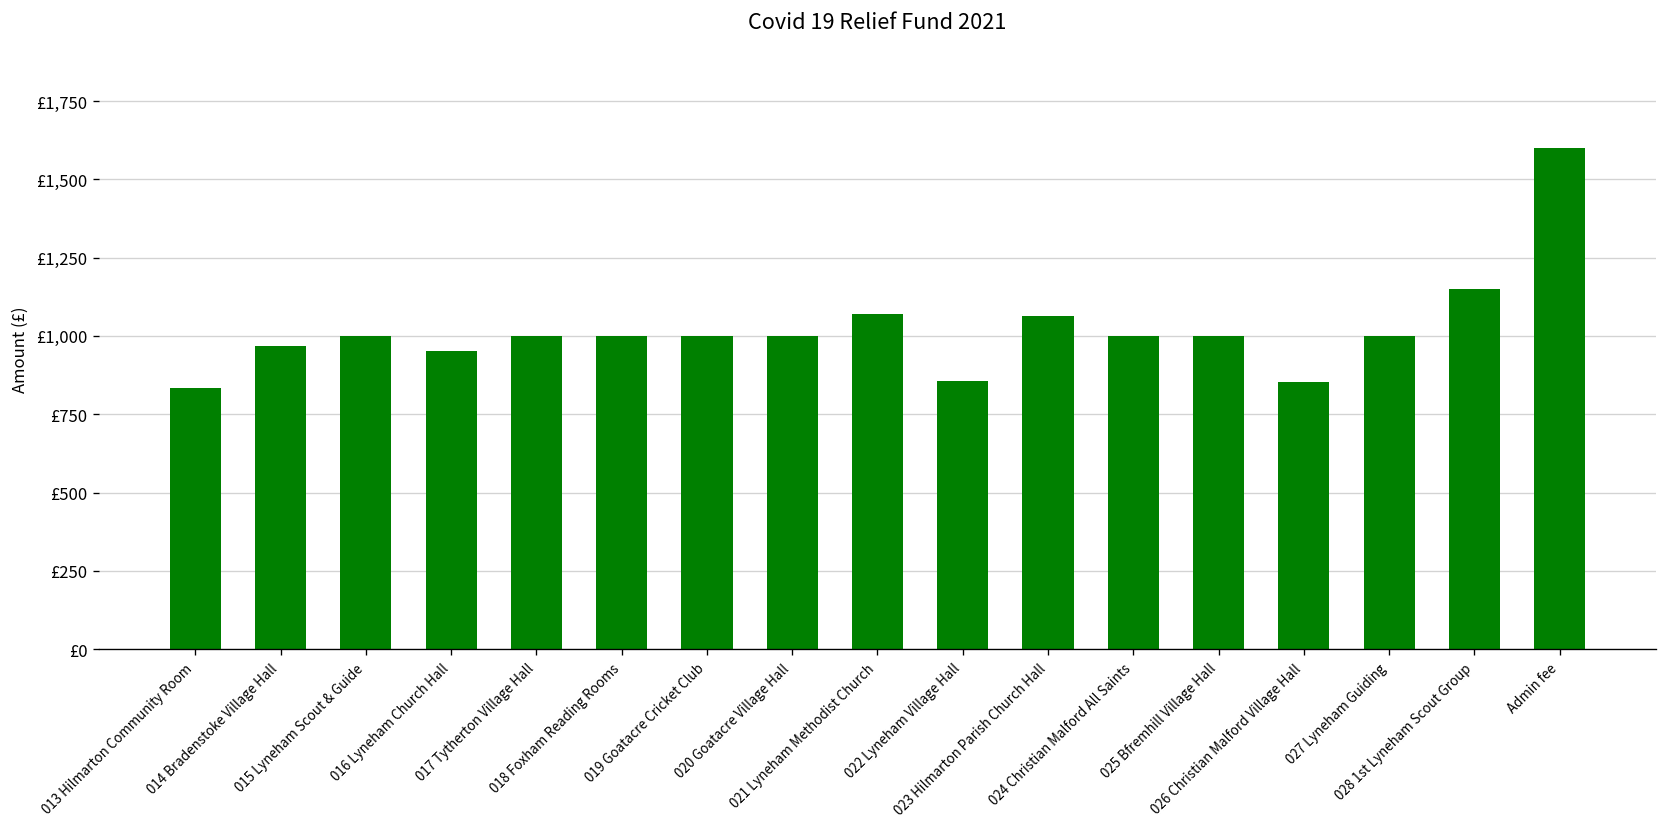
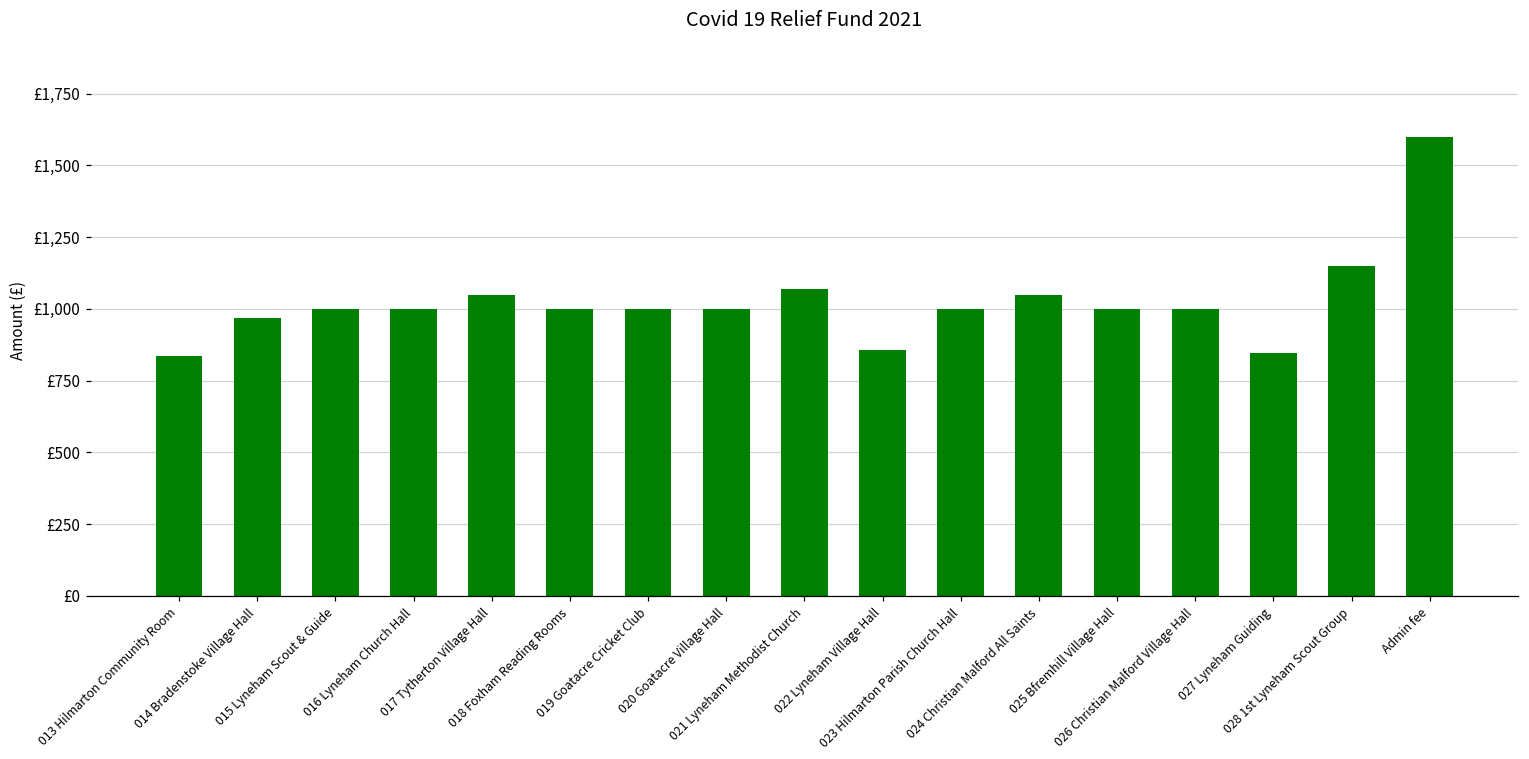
016 Lyneham Church Hall: £950 -> £1,000
017 Tytherton Village Hall: £1,000 -> £1,050
023 Hilmarton Parish Church Hall: £1,060 -> £1,000
024 Christian Malford All Saints: £1,000 -> £1,050
026 Christian Malford Village Hall: £850 -> £1,000
027 Lyneham Guiding: £1,000 -> £850
